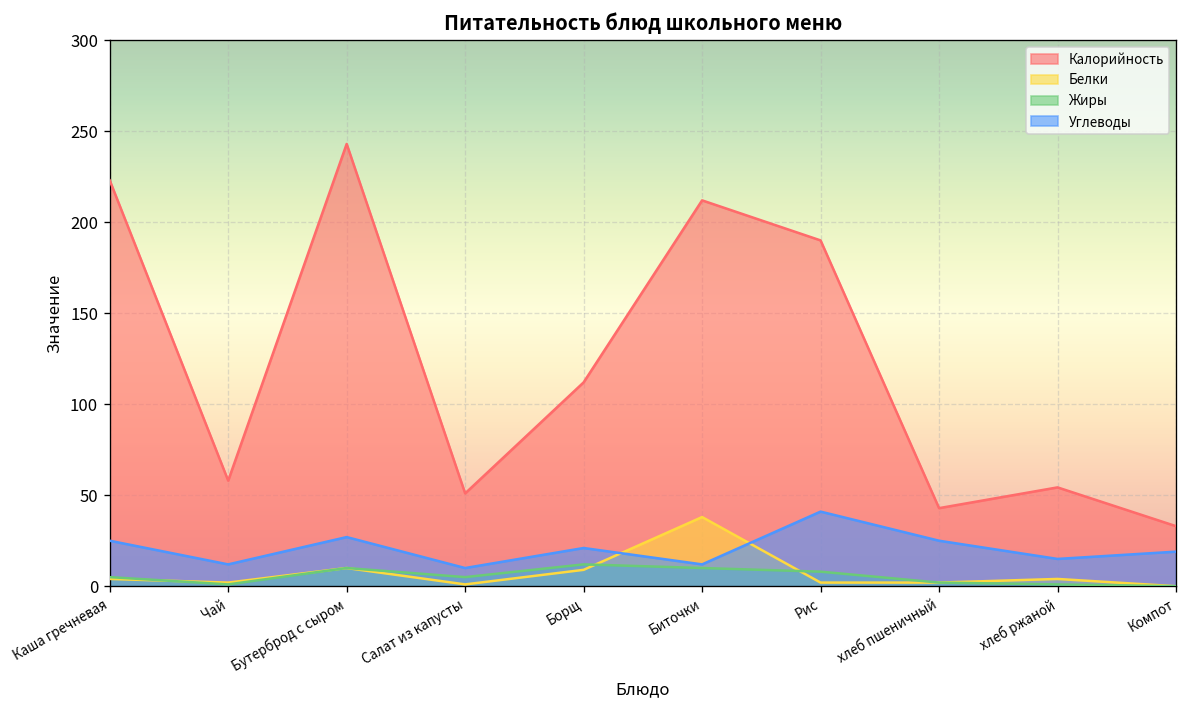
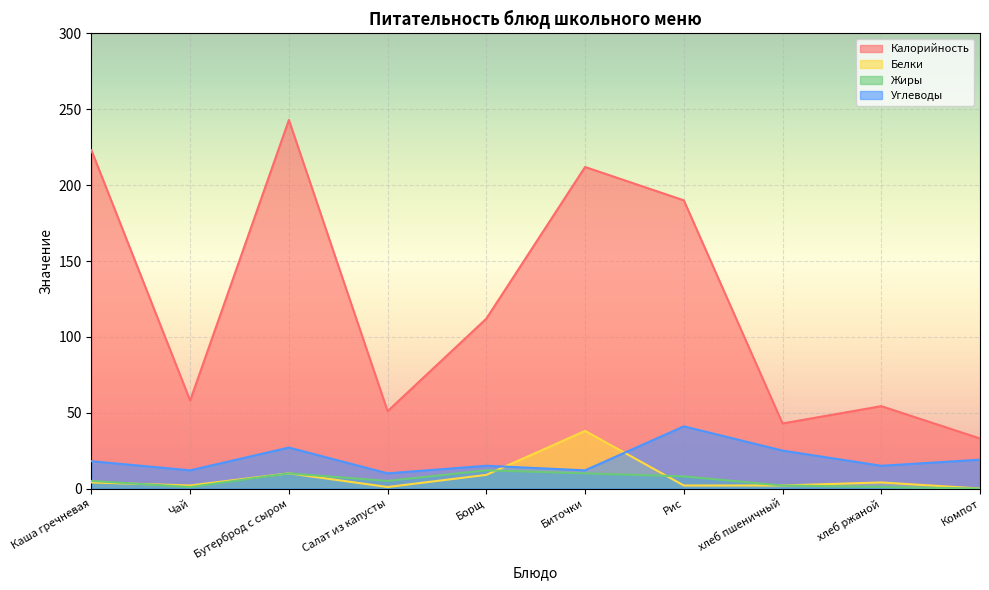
Углеводы, Каша гречневая: 25 -> 18
Углеводы, Борщ: 21 -> 15
